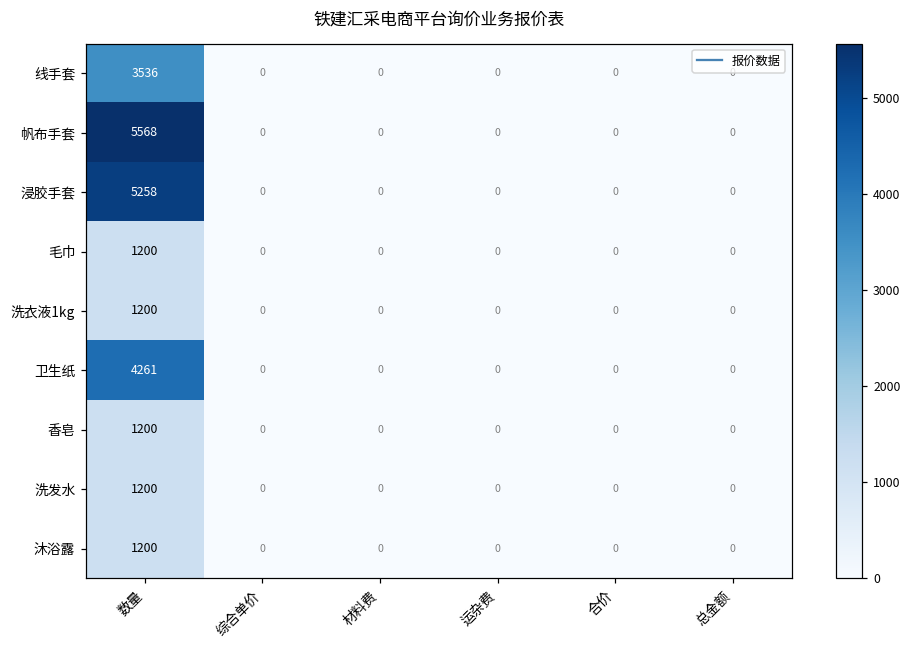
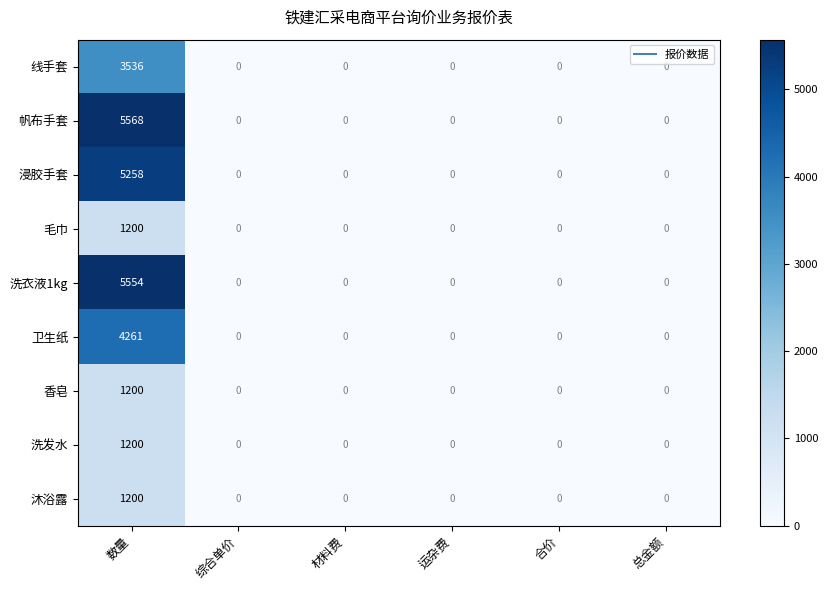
洗衣液1kg, 数量: 1200 -> 5554
